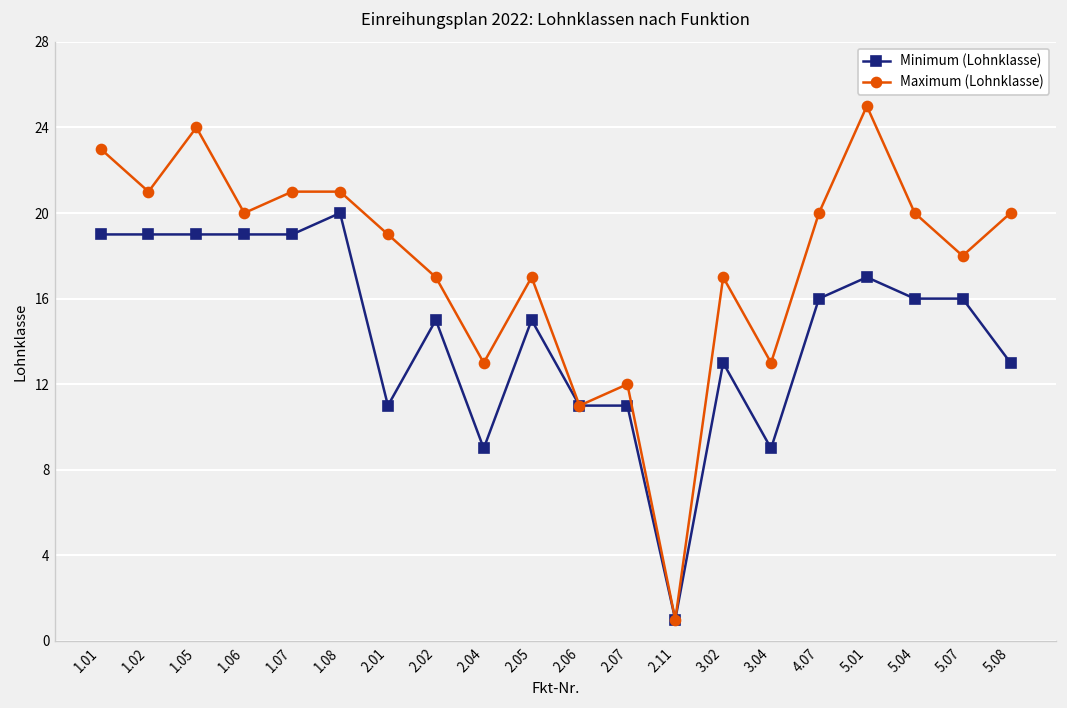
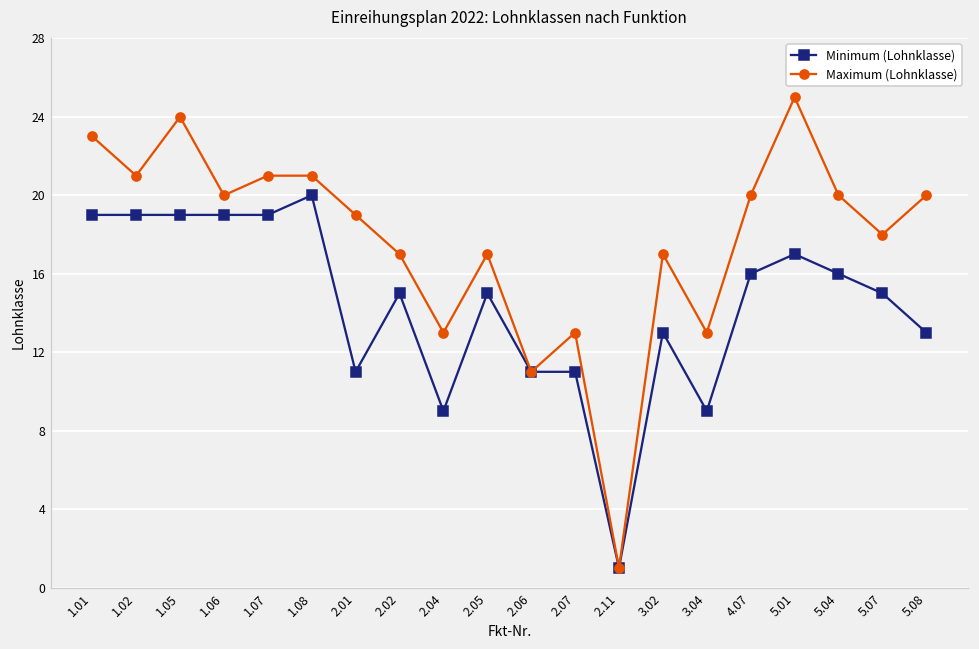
Maximum (Lohnklasse), 2.07: 12 -> 13
Minimum (Lohnklasse), 5.07: 16 -> 15
